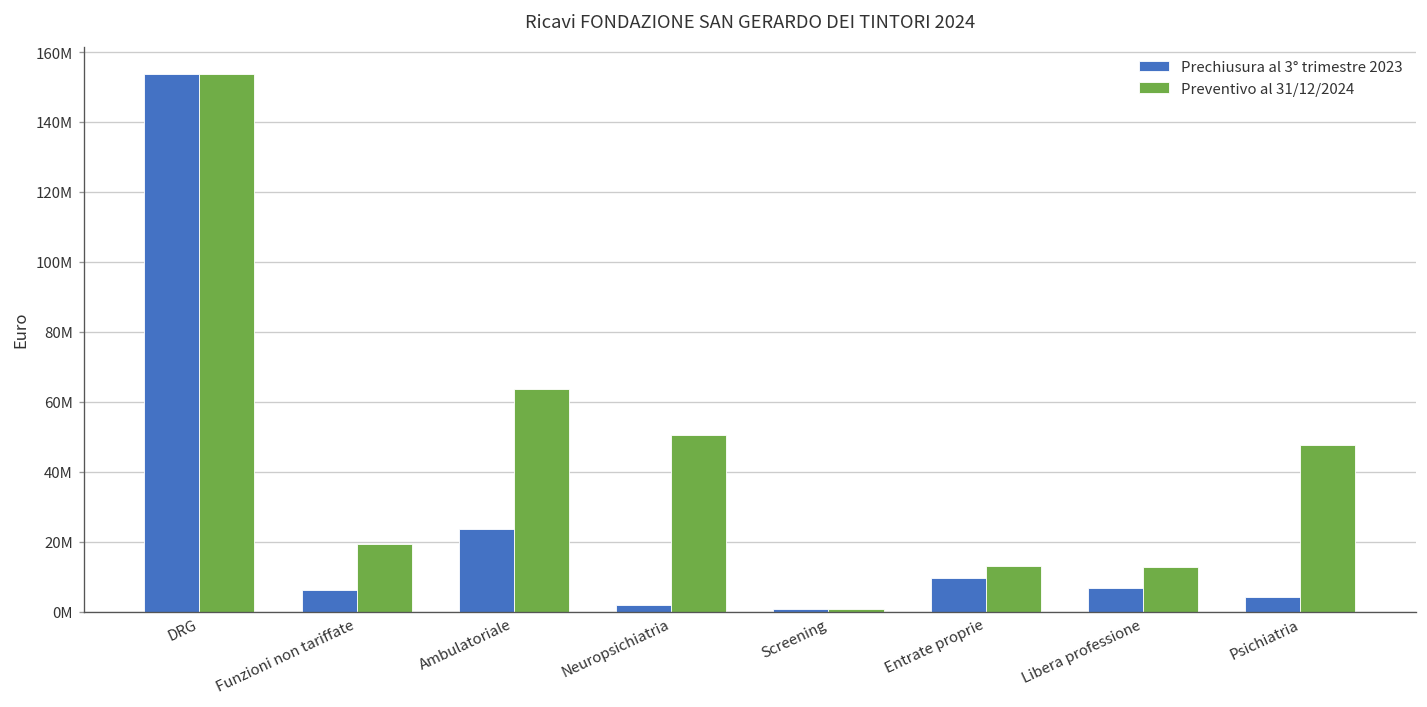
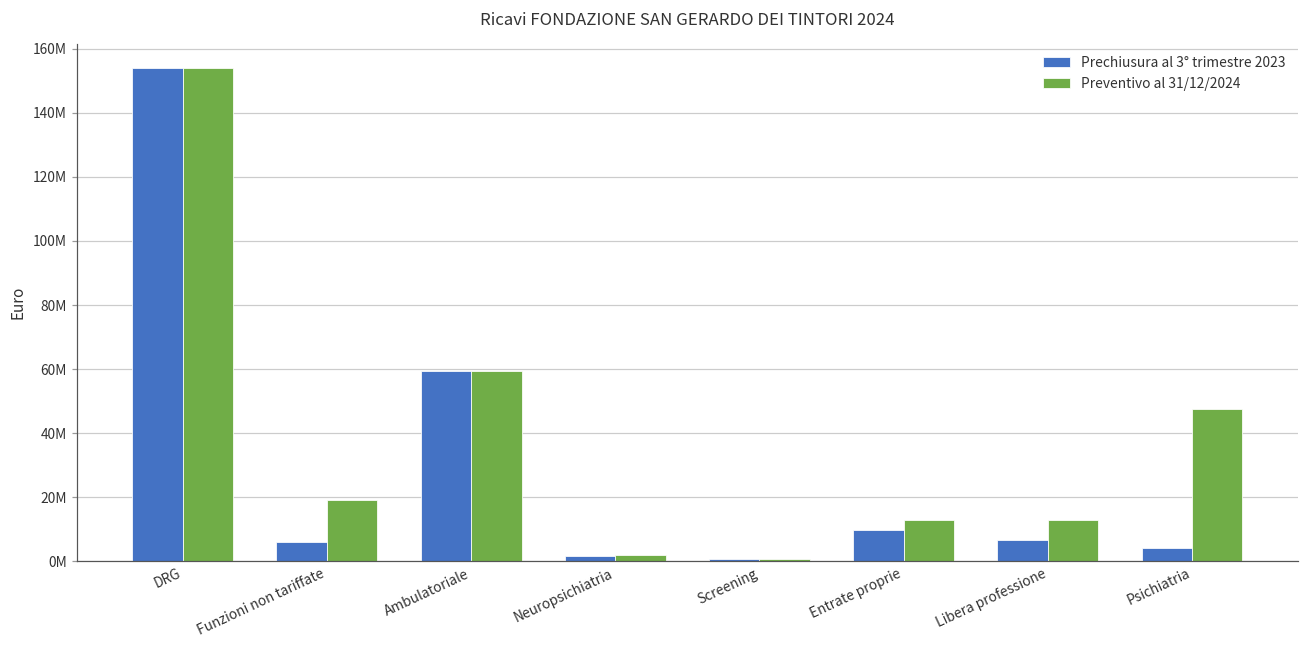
Prechiusura al 3° trimestre 2023, Ambulatoriale: 23000000 -> 59000000
Preventivo al 31/12/2024, Ambulatoriale: 64000000 -> 59000000
Preventivo al 31/12/2024, Neuropsichiatria: 50000000 -> 2000000
